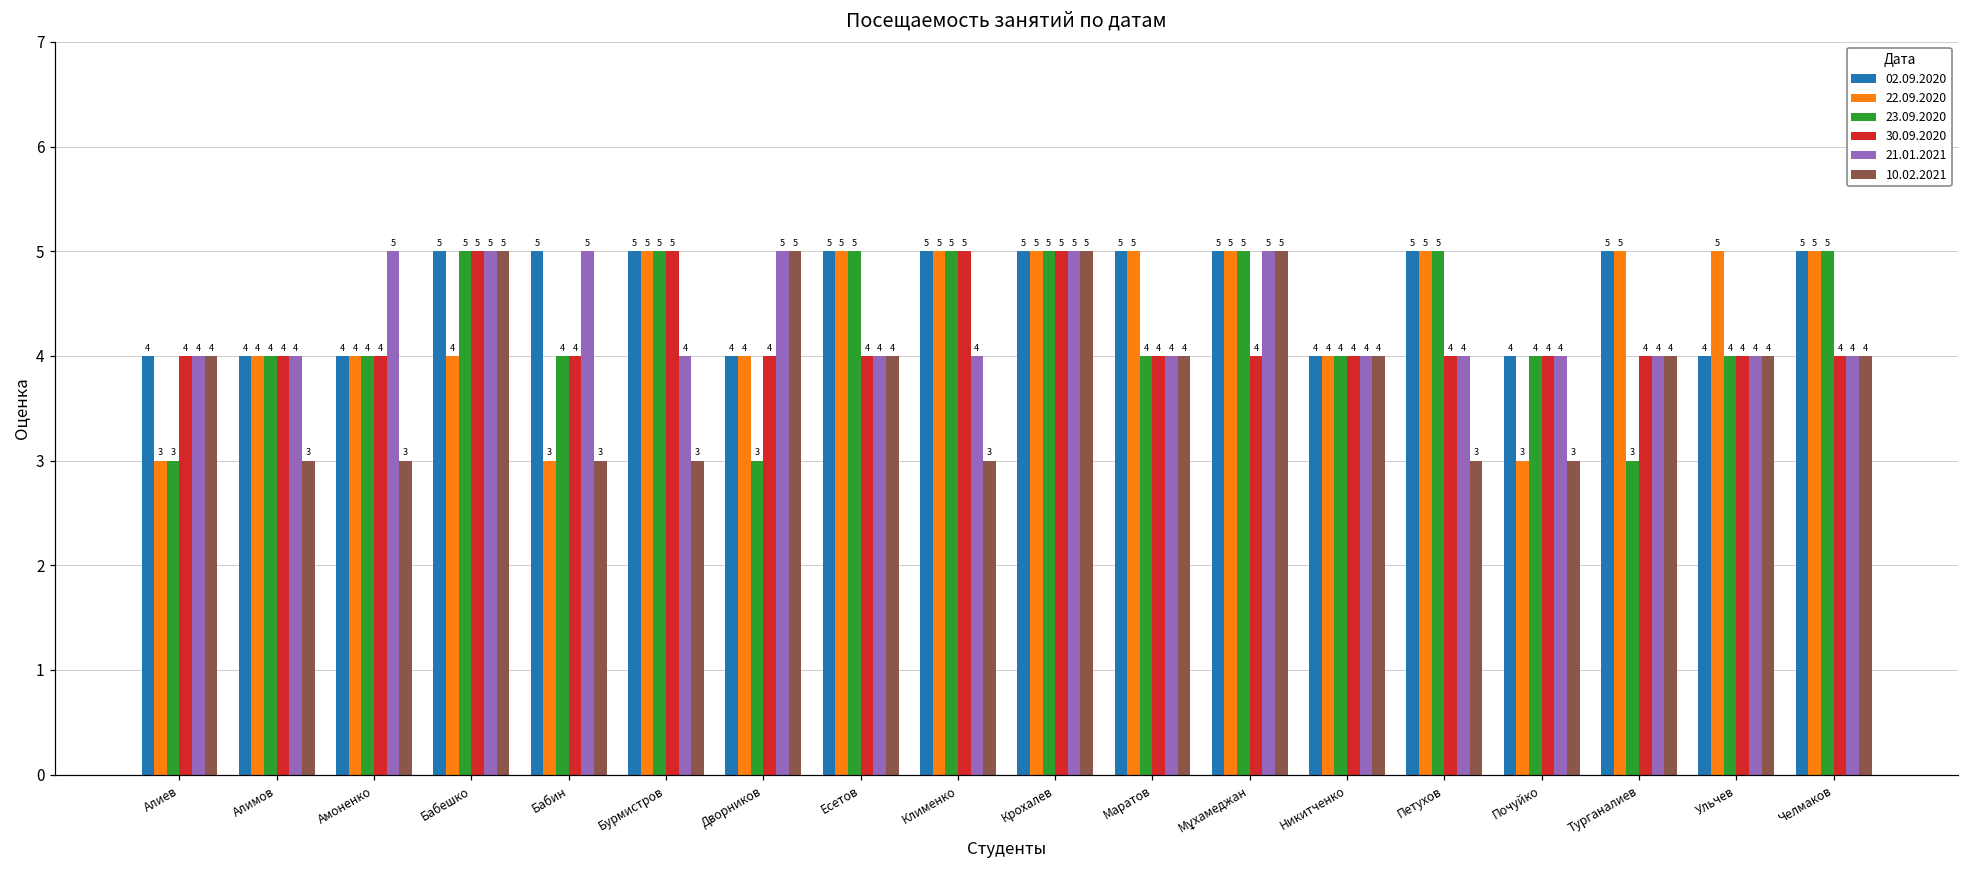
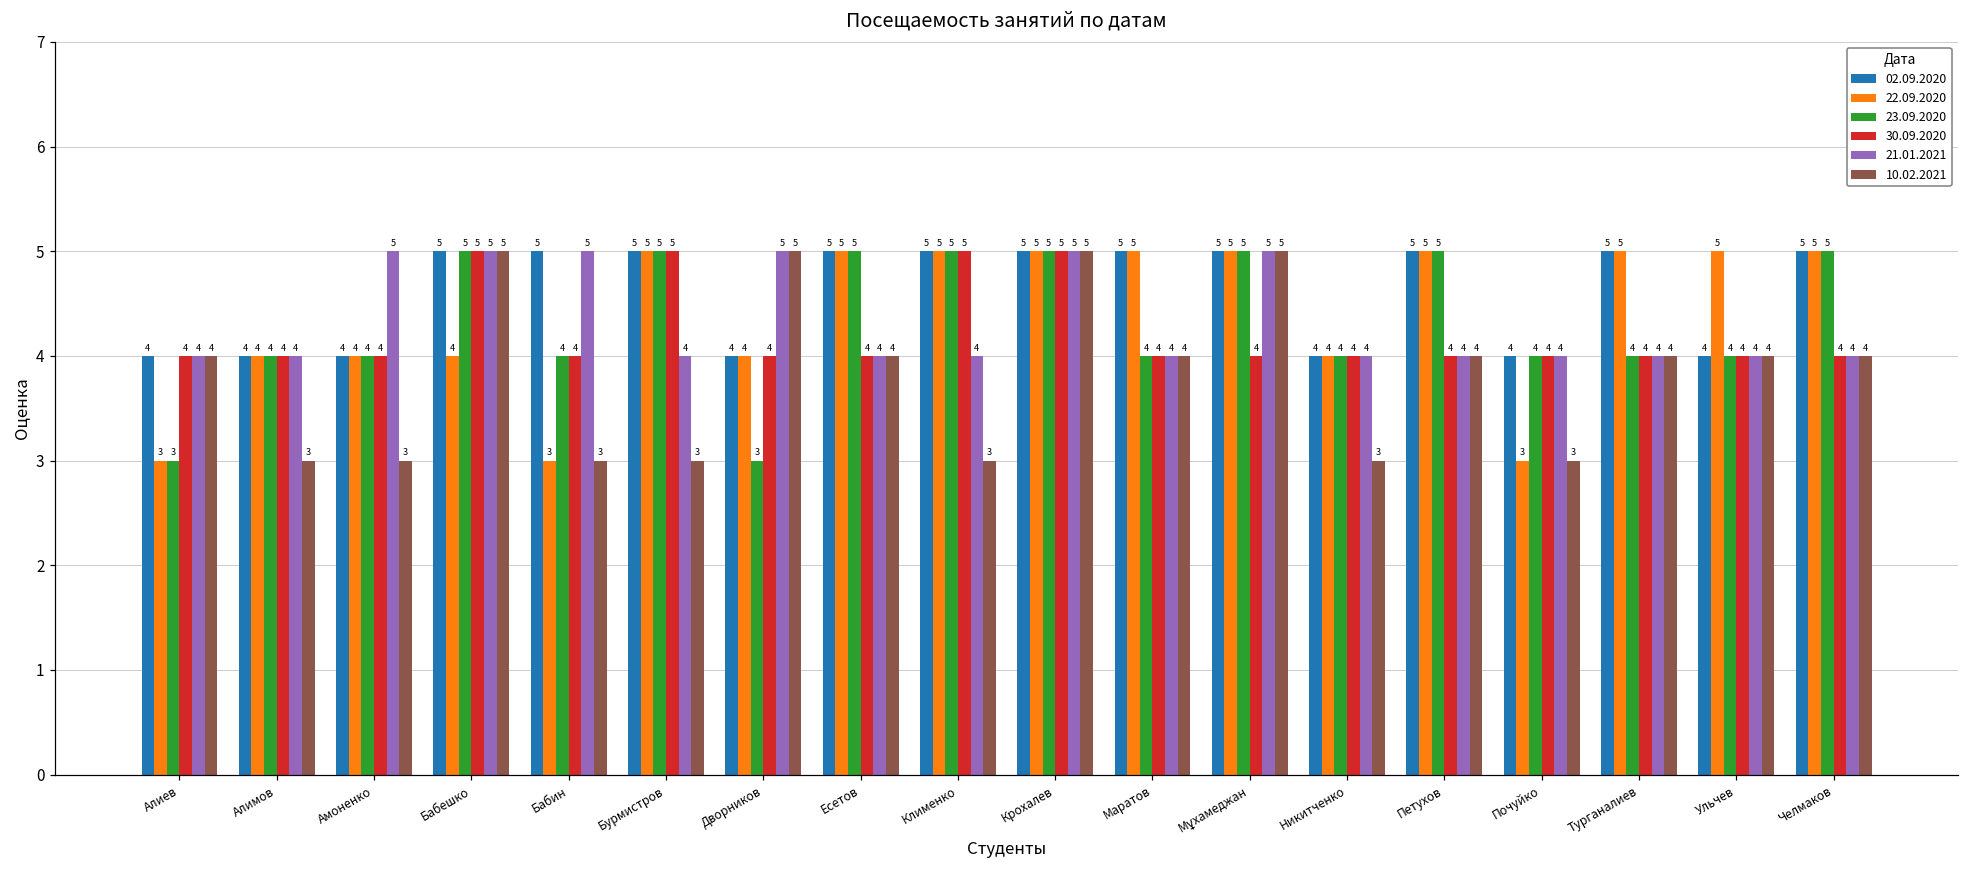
10.02.2021, Никитченко: 4 -> 3
10.02.2021, Петухов: 3 -> 4
23.09.2020, Турганалиев: 3 -> 4
